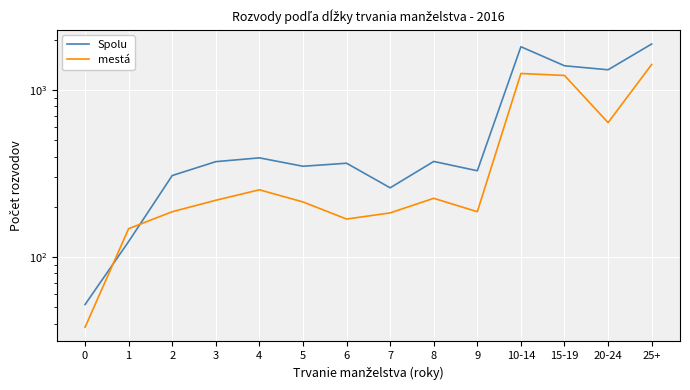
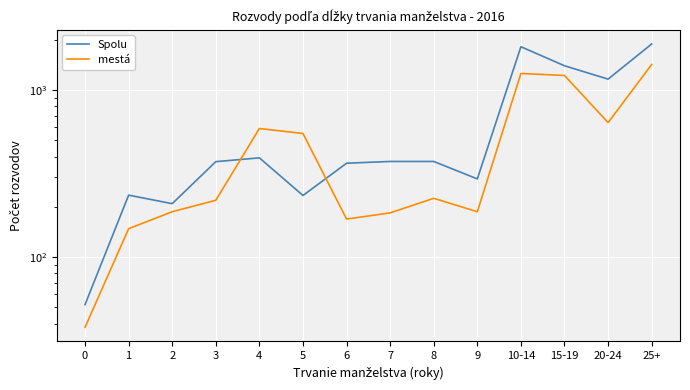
Spolu, 1: 120 -> 240
Spolu, 2: 310 -> 210
mestá, 4: 250 -> 590
Spolu, 5: 350 -> 230
mestá, 5: 210 -> 550
Spolu, 7: 260 -> 370
Spolu, 9: 330 -> 290
Spolu, 20-24: 1300 -> 1200
